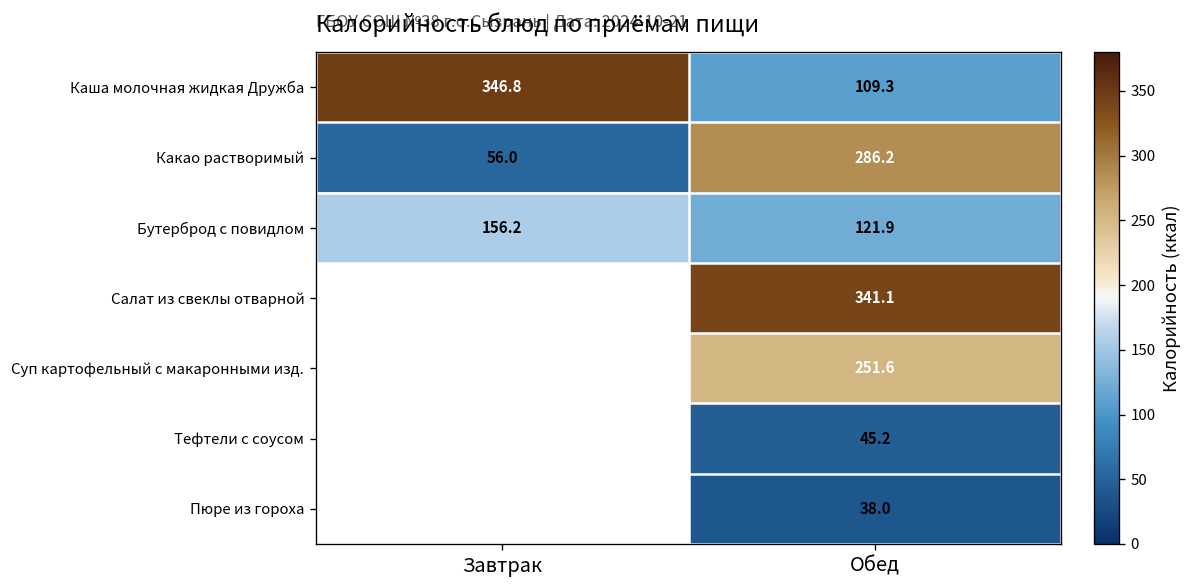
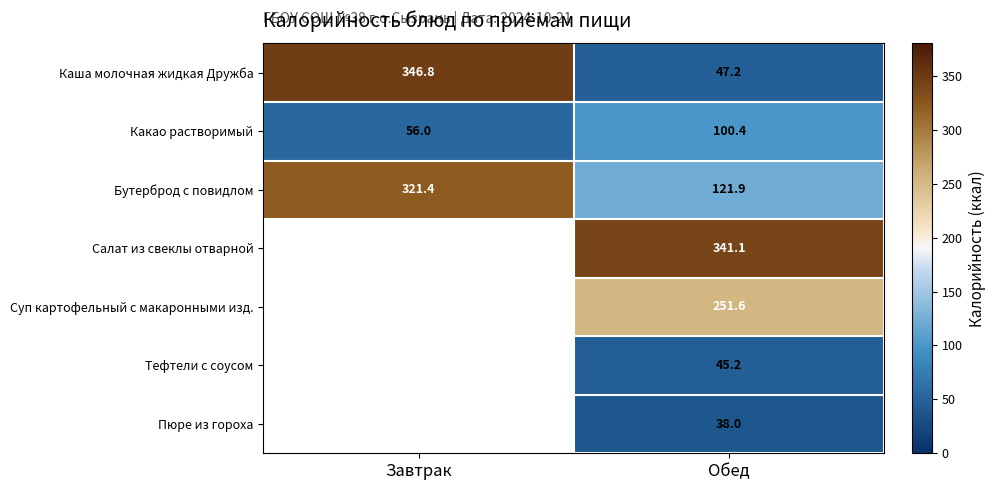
Каша молочная жидкая Дружба, Обед: 109.3 -> 47.2
Какао растворимый, Обед: 286.2 -> 100.4
Бутерброд с повидлом, Завтрак: 156.2 -> 321.4
